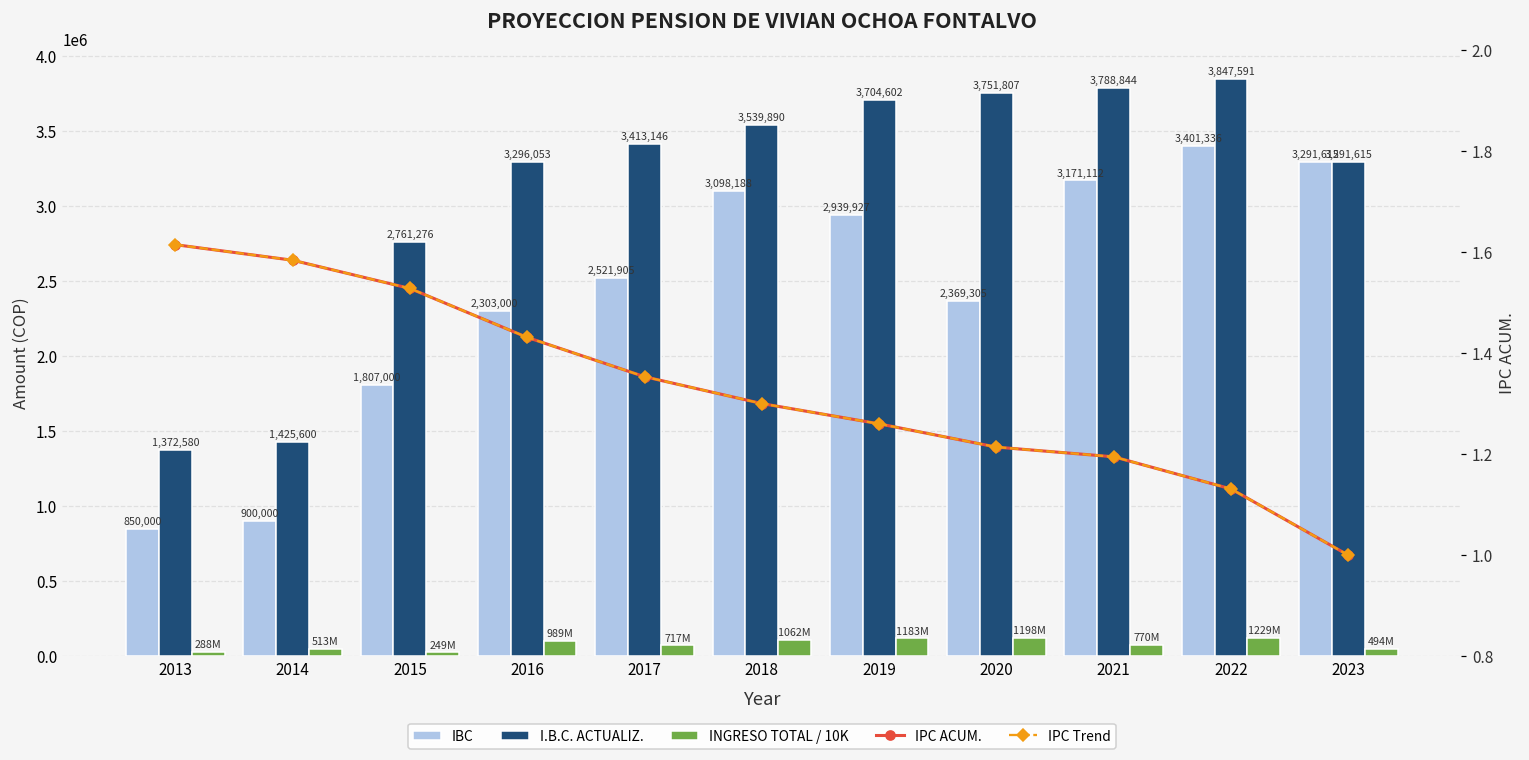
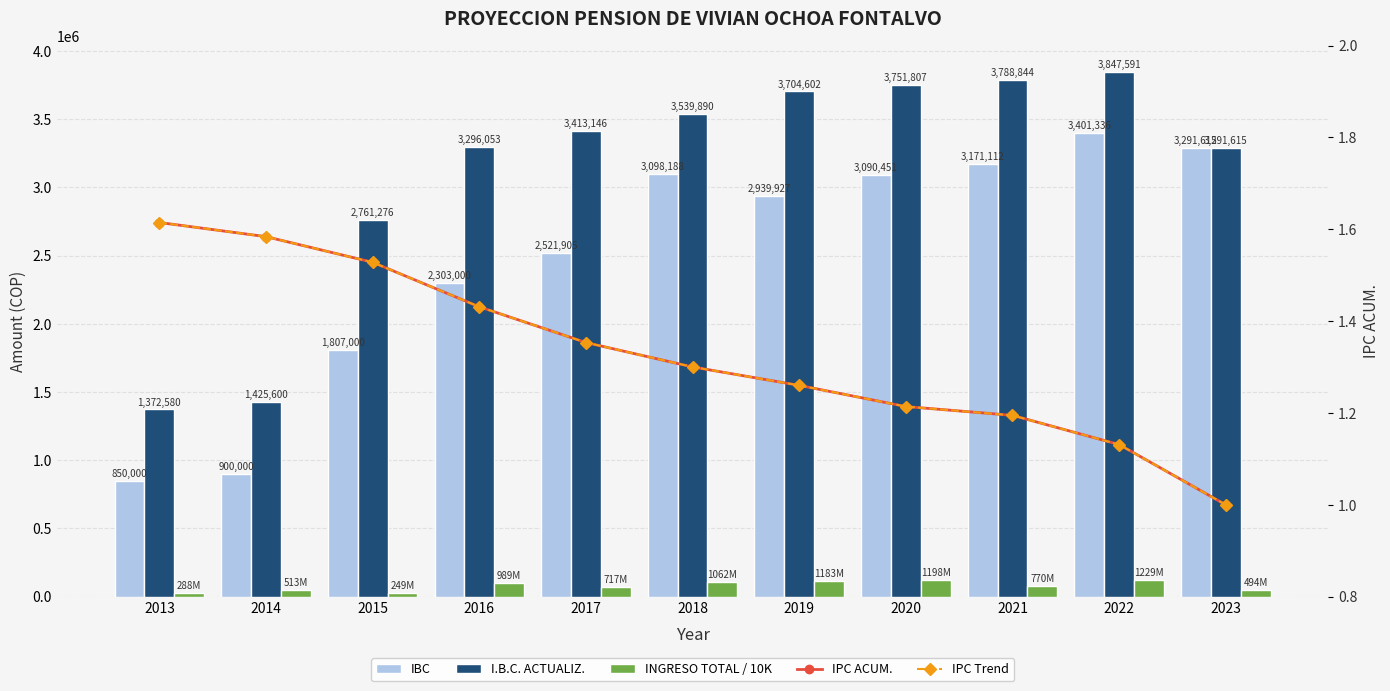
IBC, 2020: 2,369,305 -> 3,090,451
